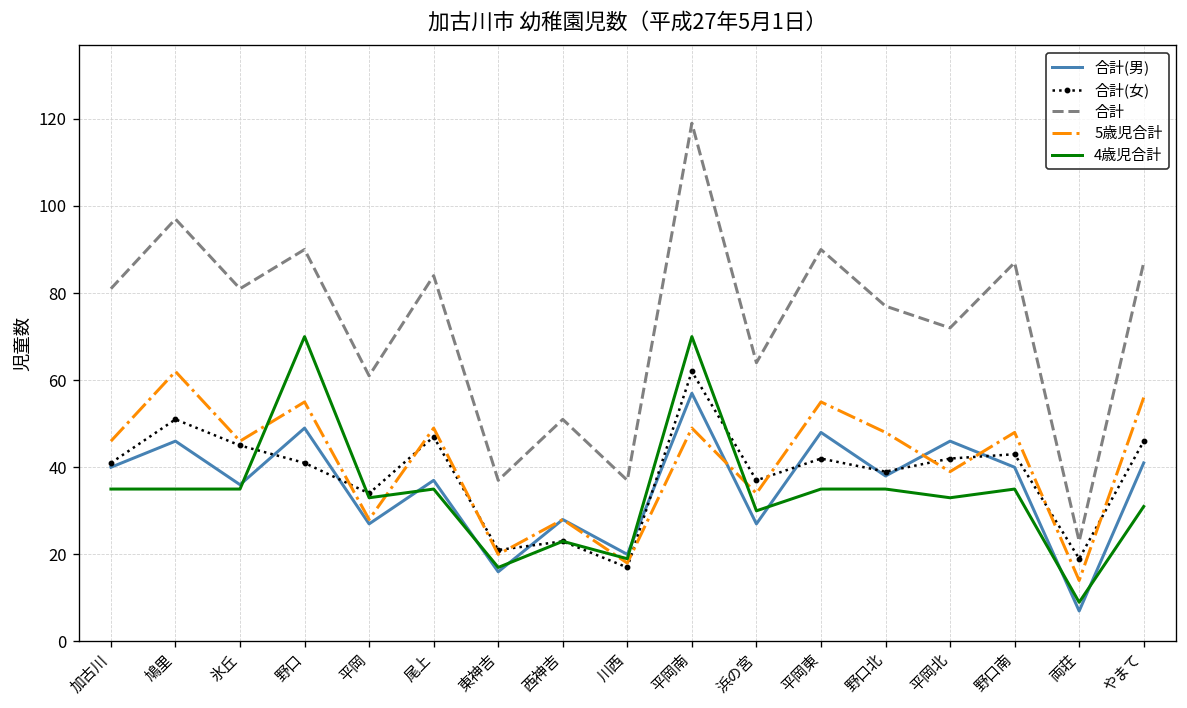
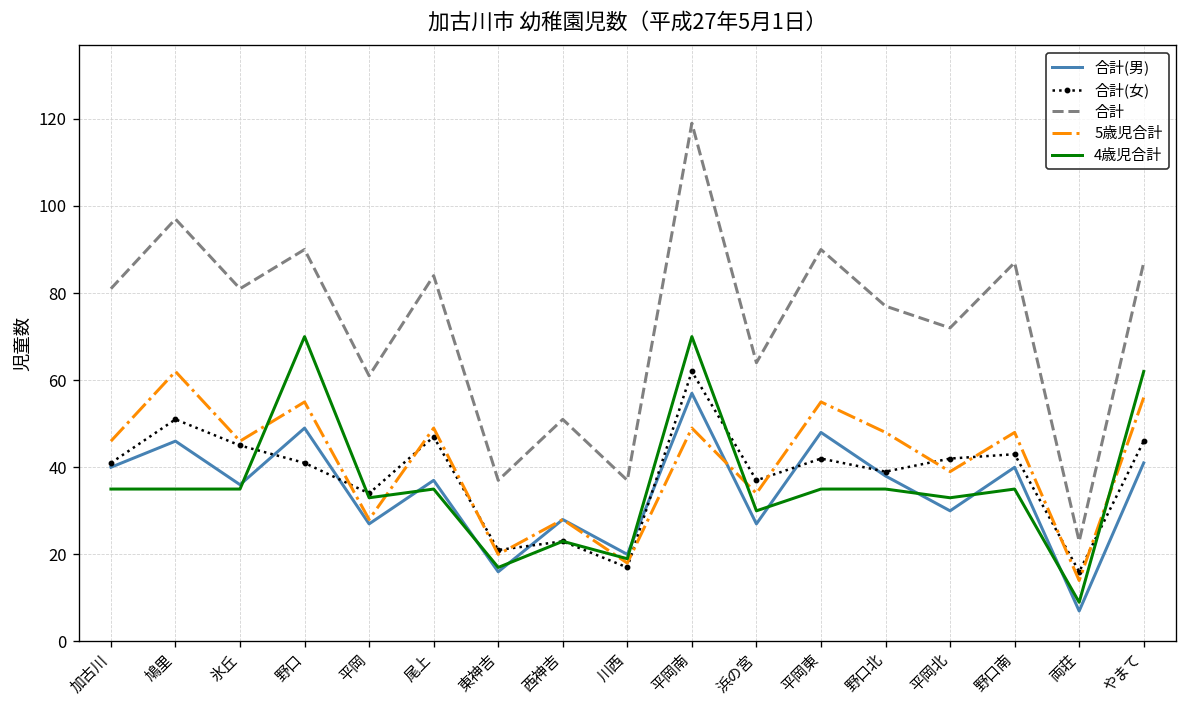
合計(男), 平岡北: 46 -> 30
合計(女), 両荘: 19 -> 16
4歳児合計, やまて: 31 -> 62
